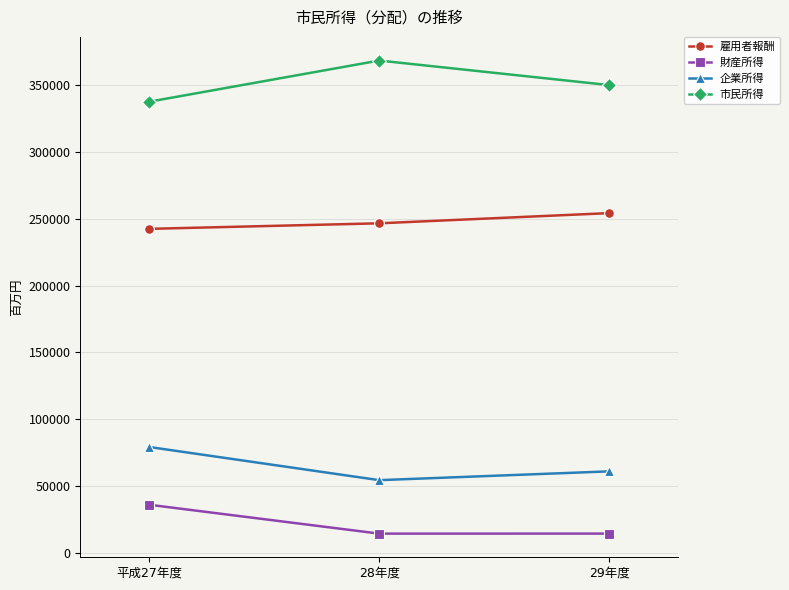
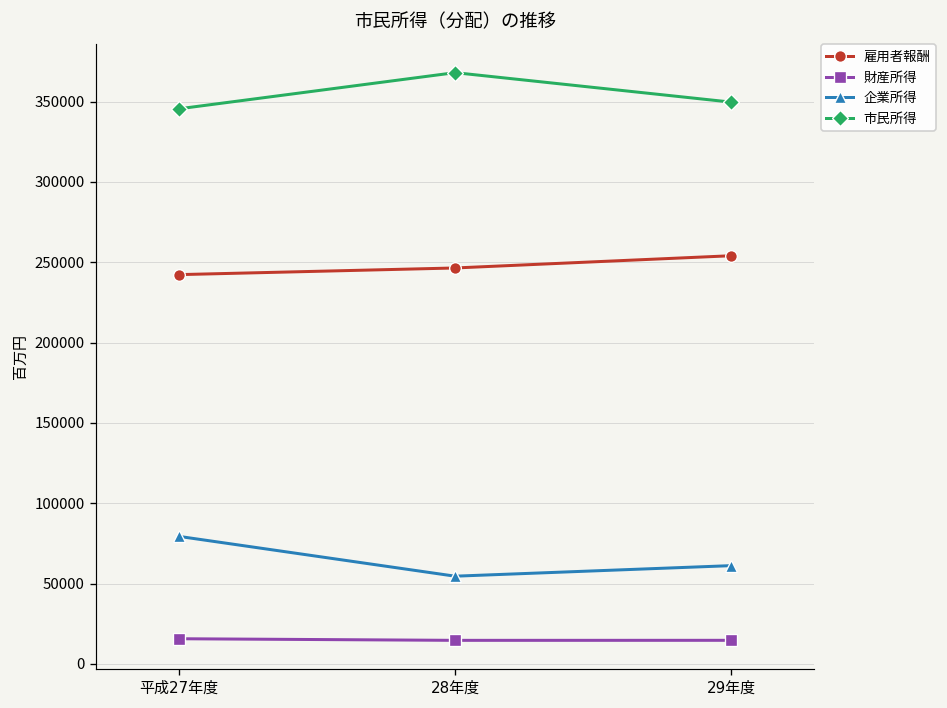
財産所得, 平成27年度: 36000 -> 16000
市民所得, 平成27年度: 337000 -> 346000
